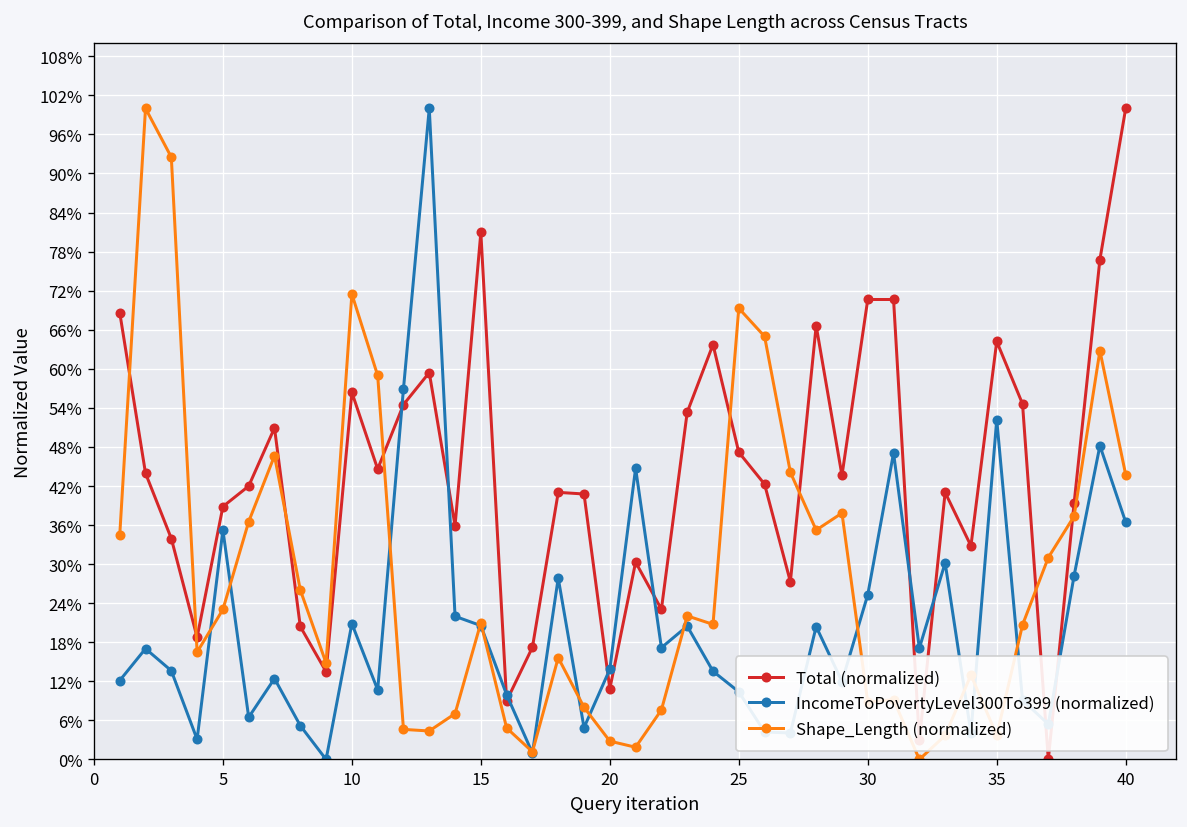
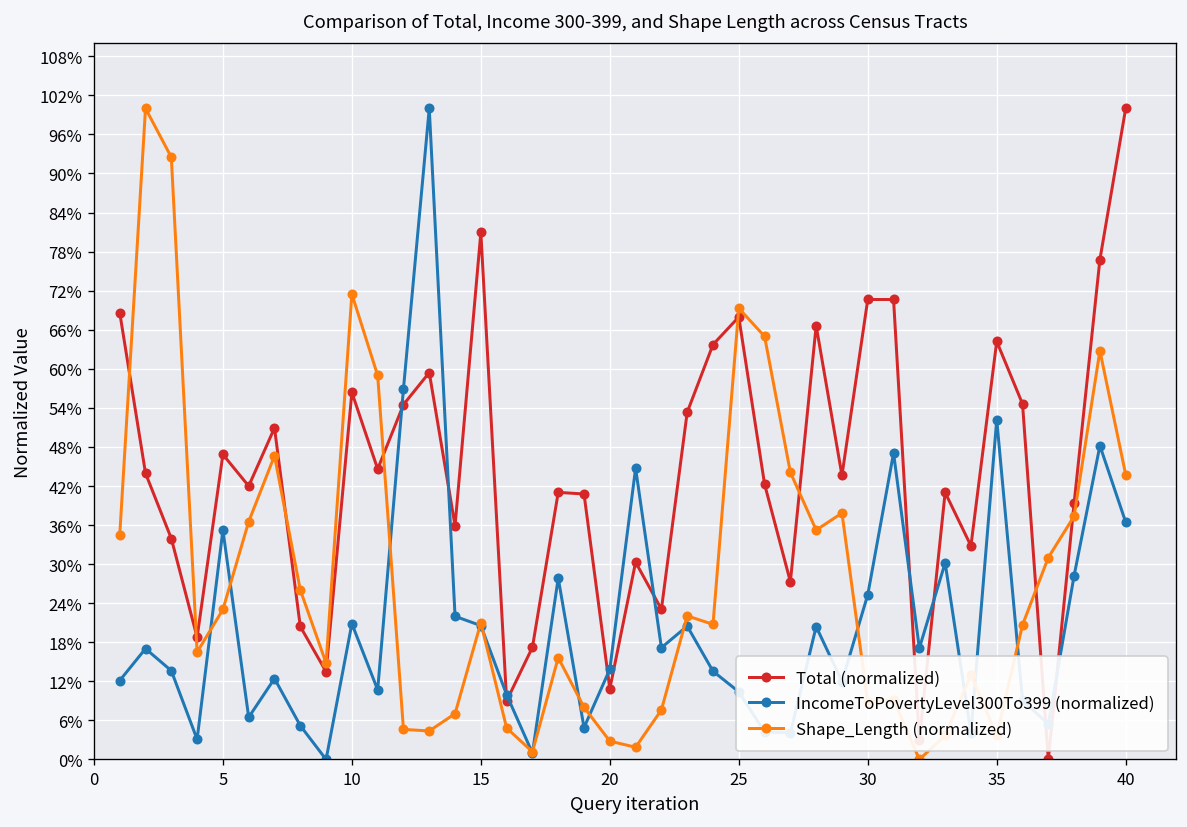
Total (normalized), 5: 39% -> 47%
Total (normalized), 25: 47% -> 68%
